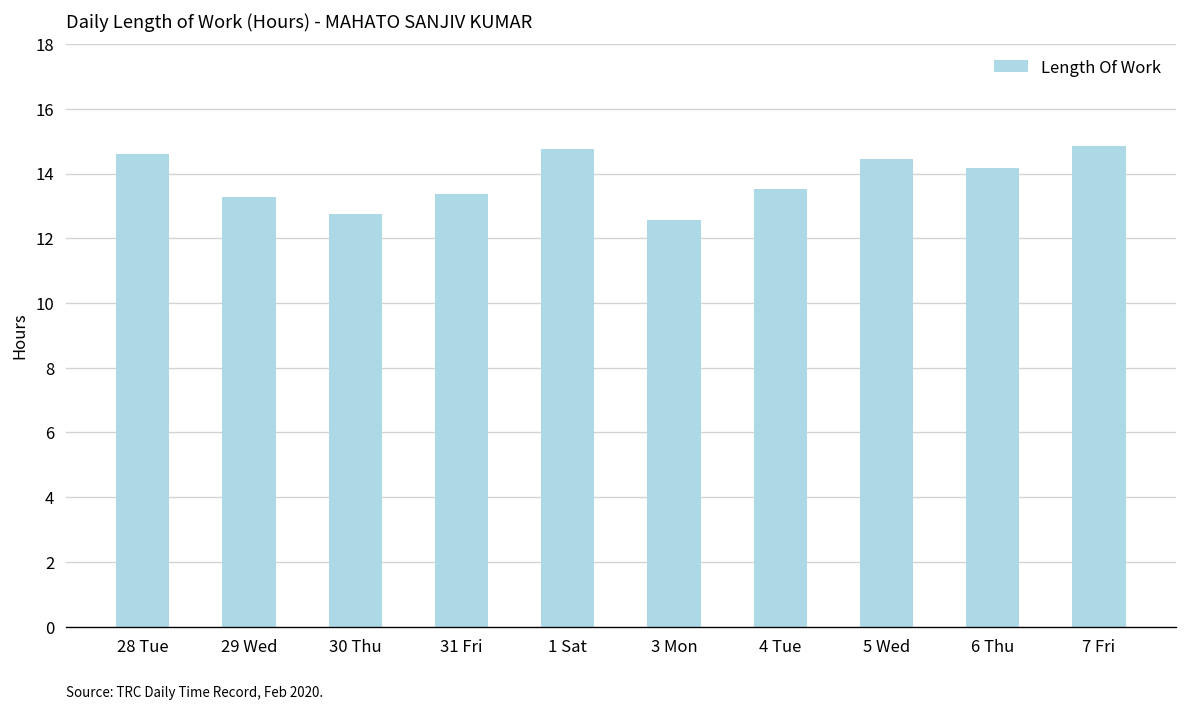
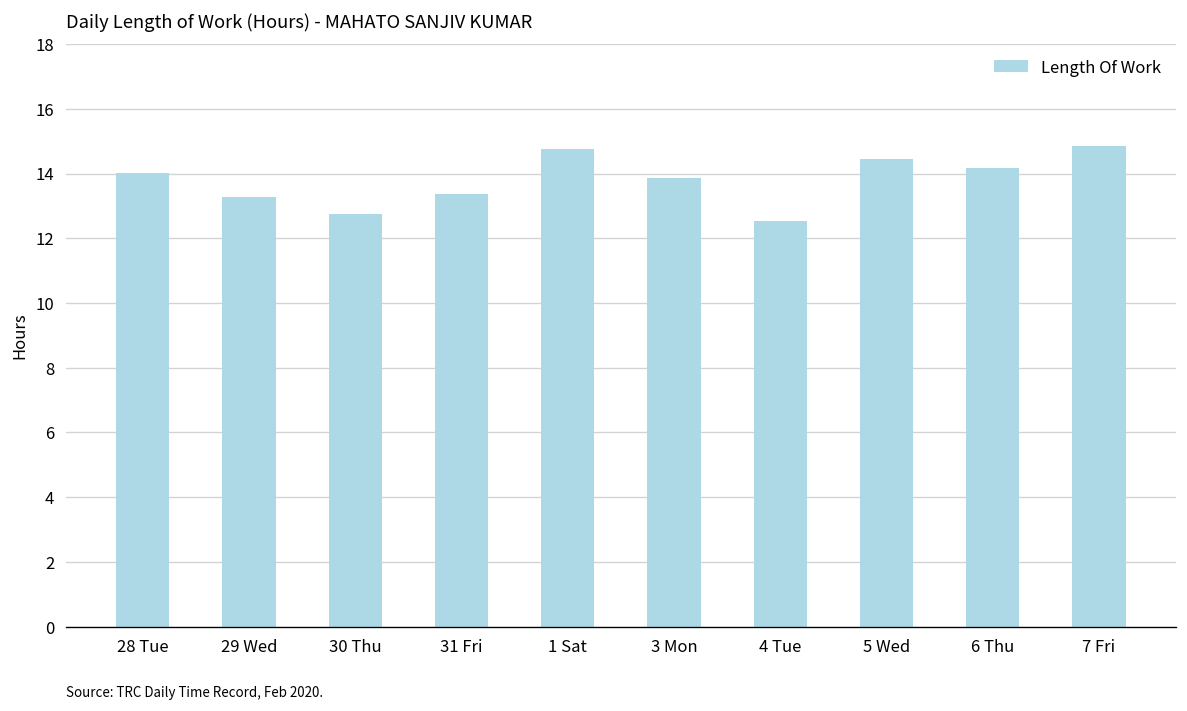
28 Tue: 14.6 -> 14.0
3 Mon: 12.6 -> 13.9
4 Tue: 13.5 -> 12.5
